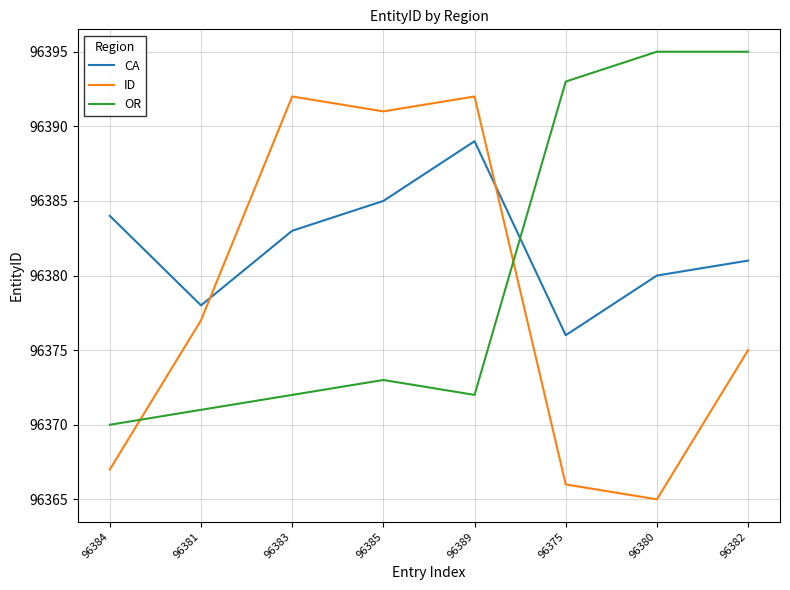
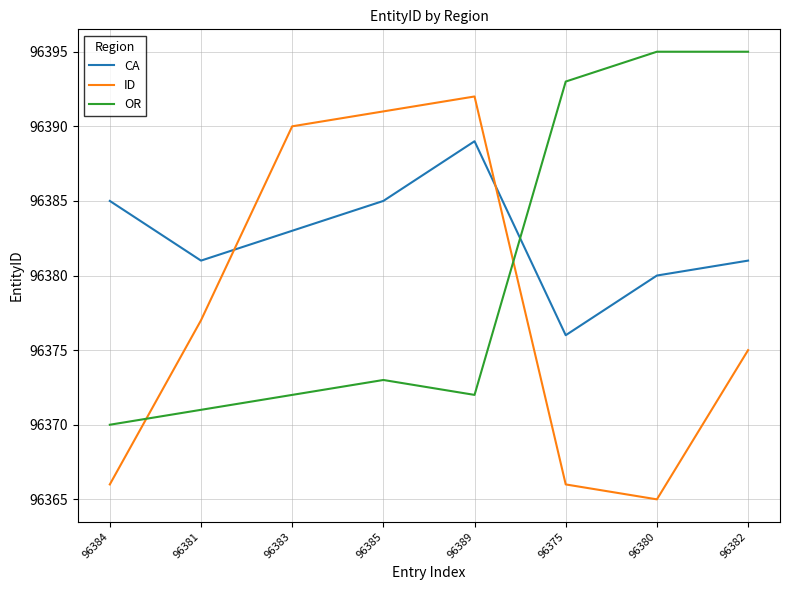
CA, 96384: 96384 -> 96385
ID, 96384: 96367 -> 96366
CA, 96381: 96378 -> 96381
ID, 96383: 96392 -> 96390
